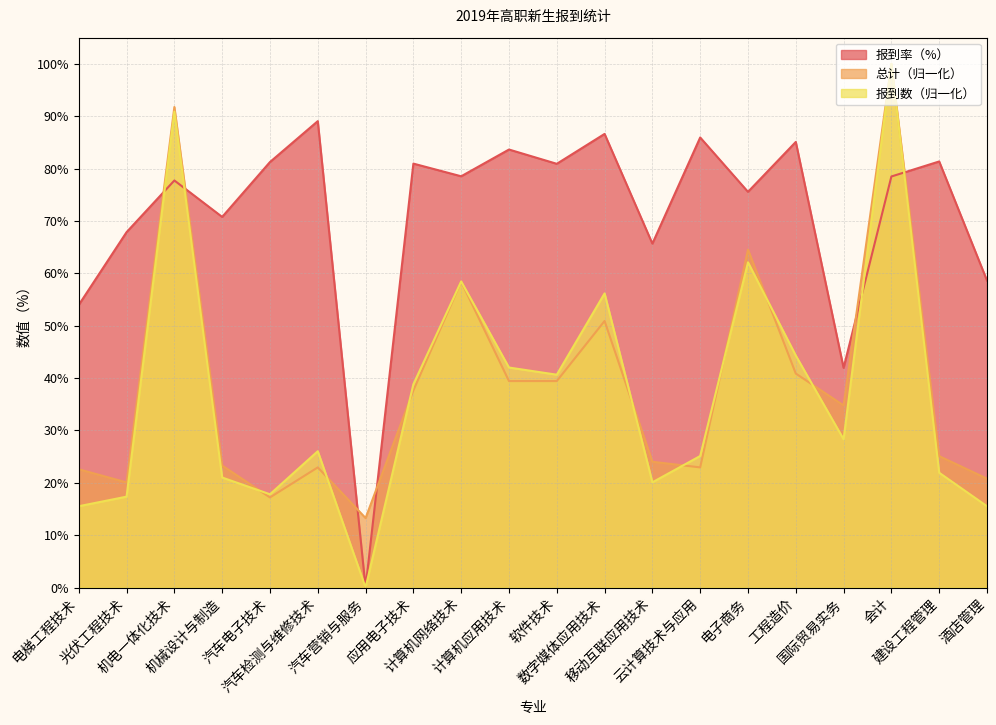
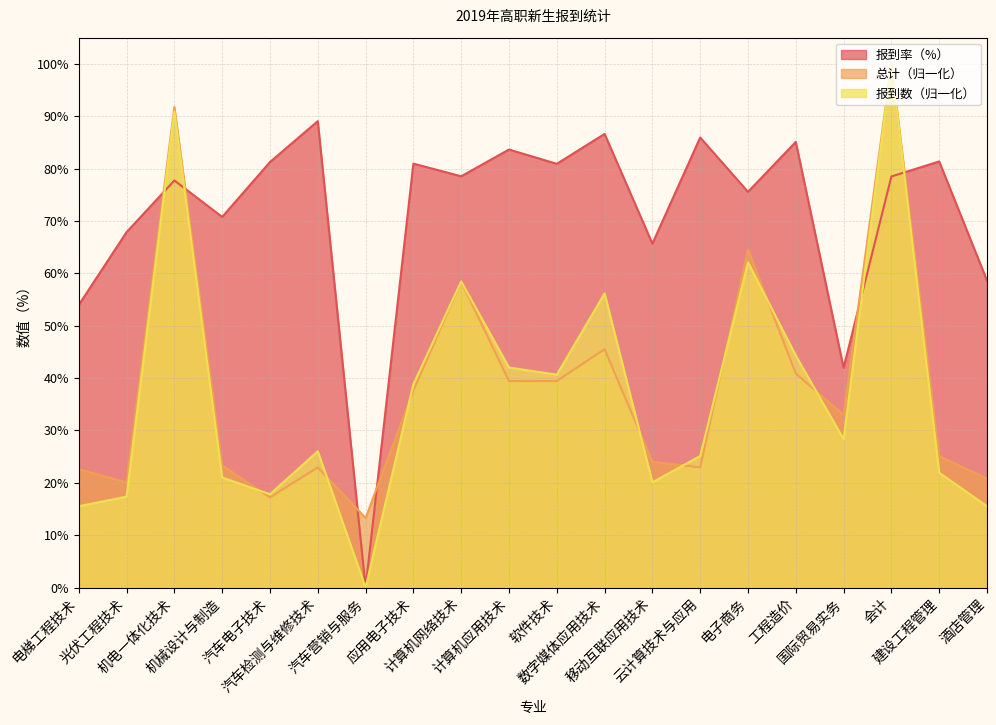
总计（归一化）, 数字媒体应用技术: 51% -> 46%
总计（归一化）, 国际贸易实务: 35% -> 33%
